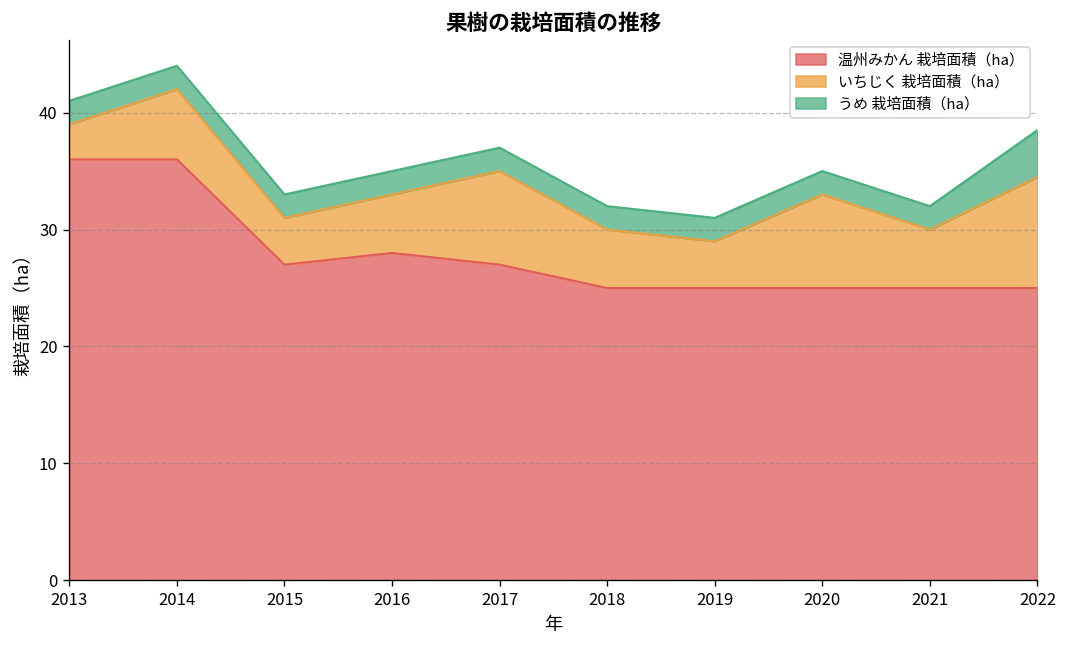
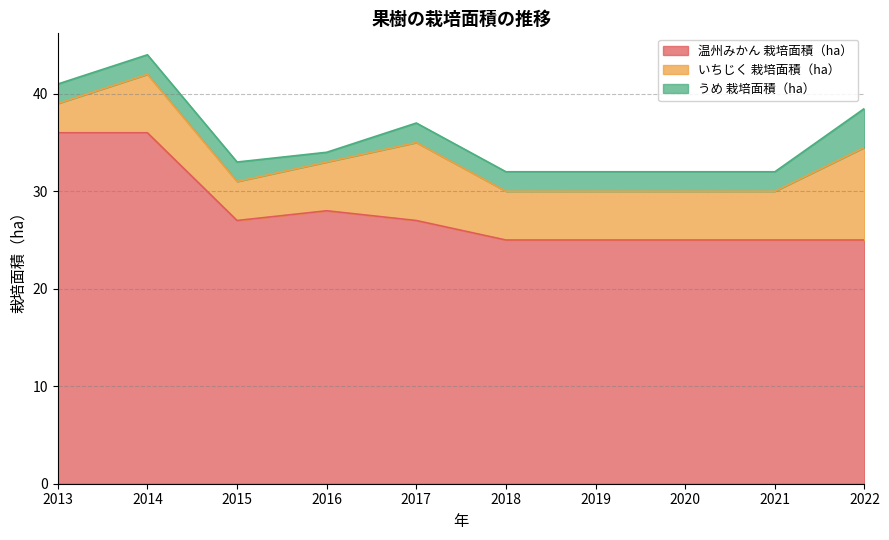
うめ 栽培面積（ha）, 2016: 2 -> 1
いちじく 栽培面積（ha）, 2019: 4 -> 5
いちじく 栽培面積（ha）, 2020: 8 -> 5
